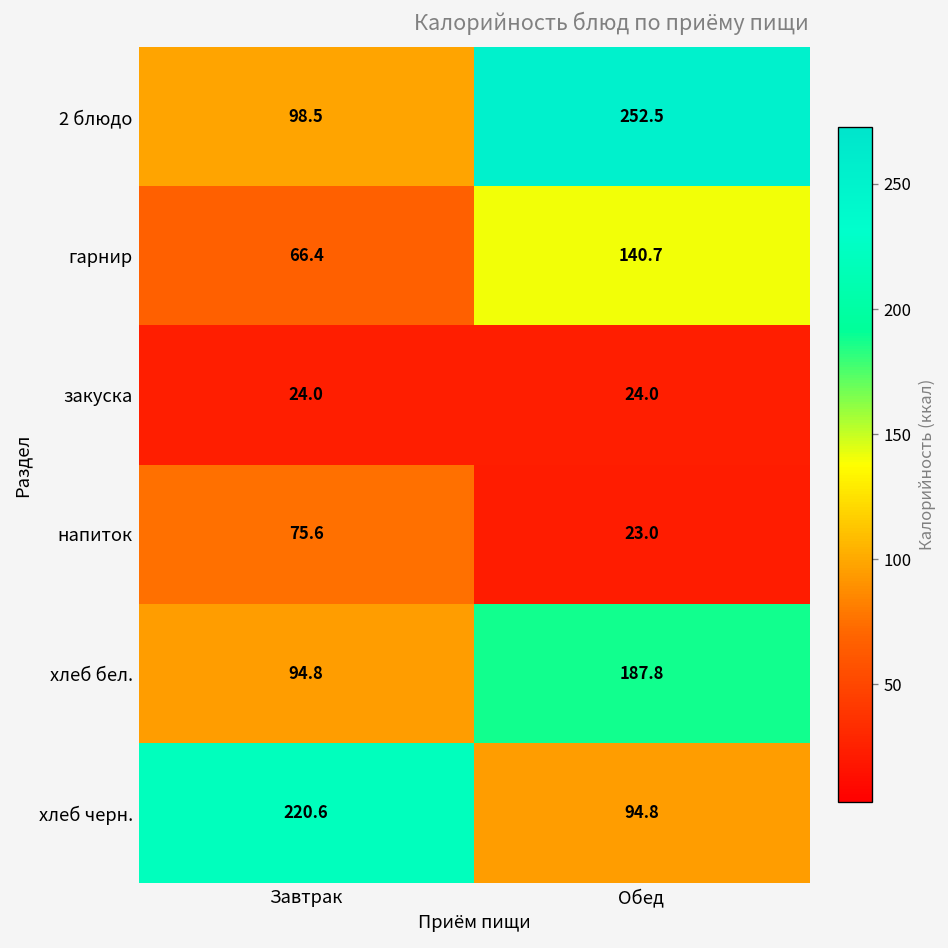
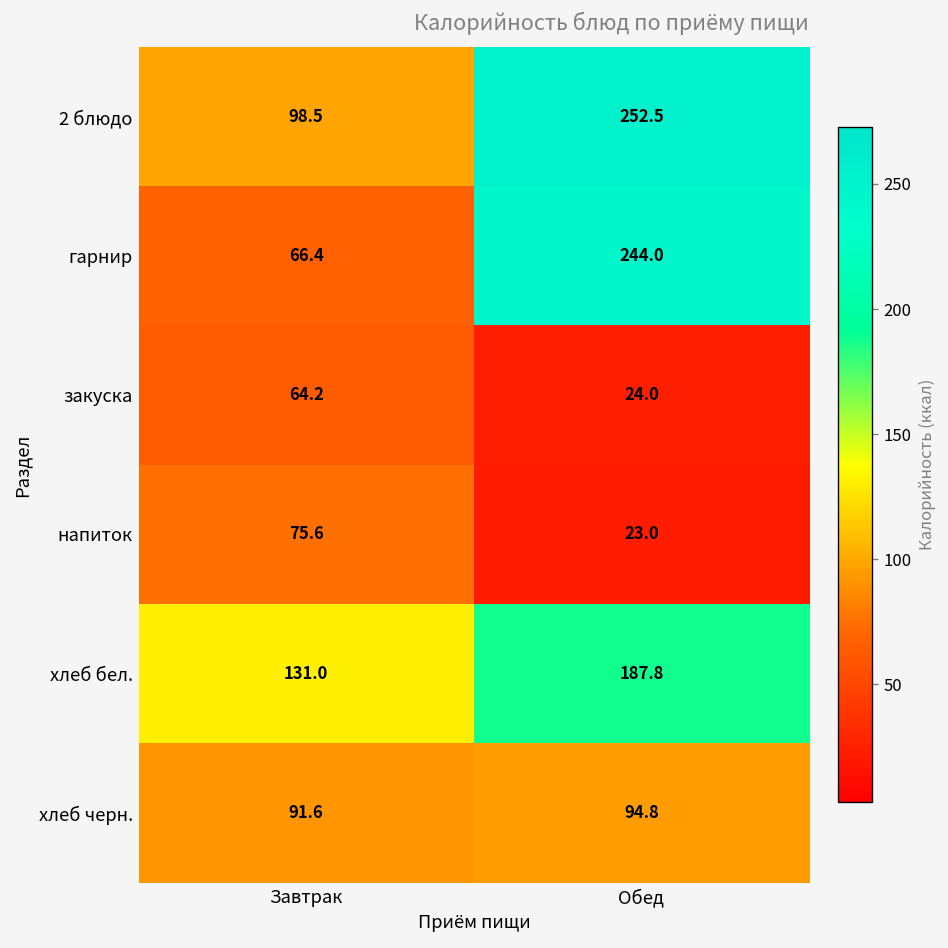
гарнир, Обед: 140.7 -> 244.0
закуска, Завтрак: 24.0 -> 64.2
хлеб бел., Завтрак: 94.8 -> 131.0
хлеб черн., Завтрак: 220.6 -> 91.6
